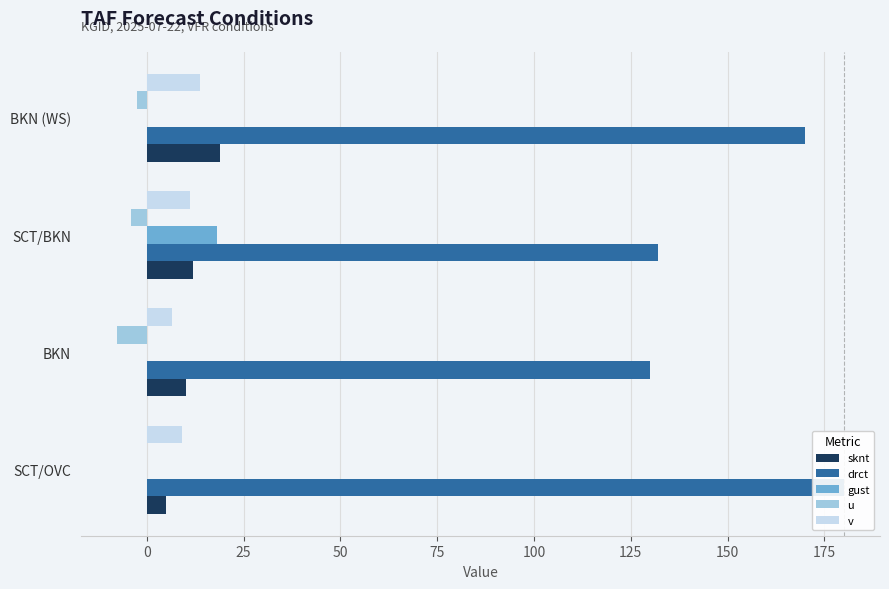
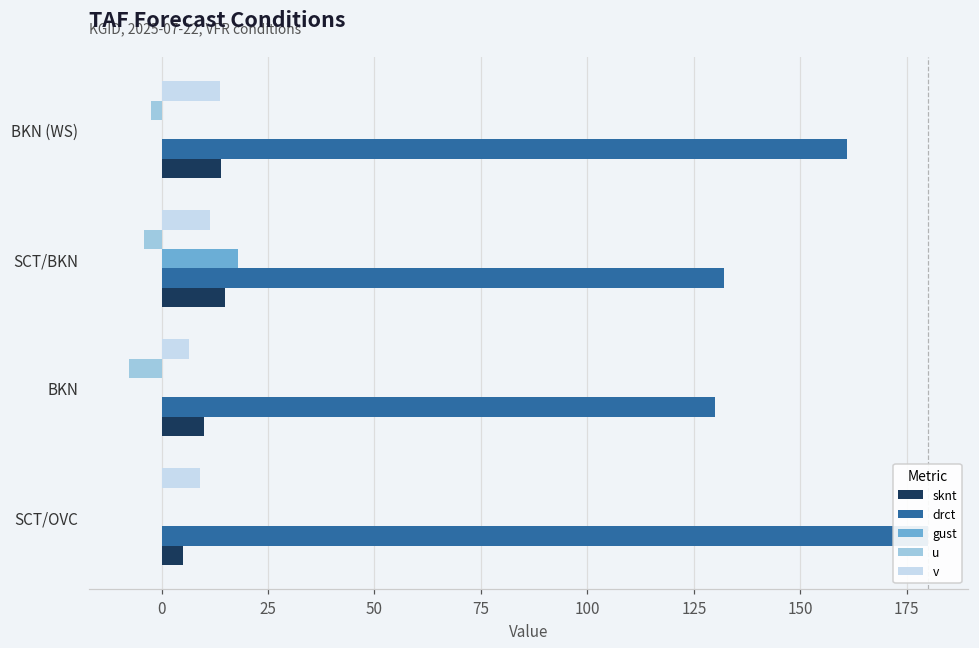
drct, BKN (WS): 170 -> 161
sknt, BKN (WS): 19 -> 14
sknt, SCT/BKN: 12 -> 15
